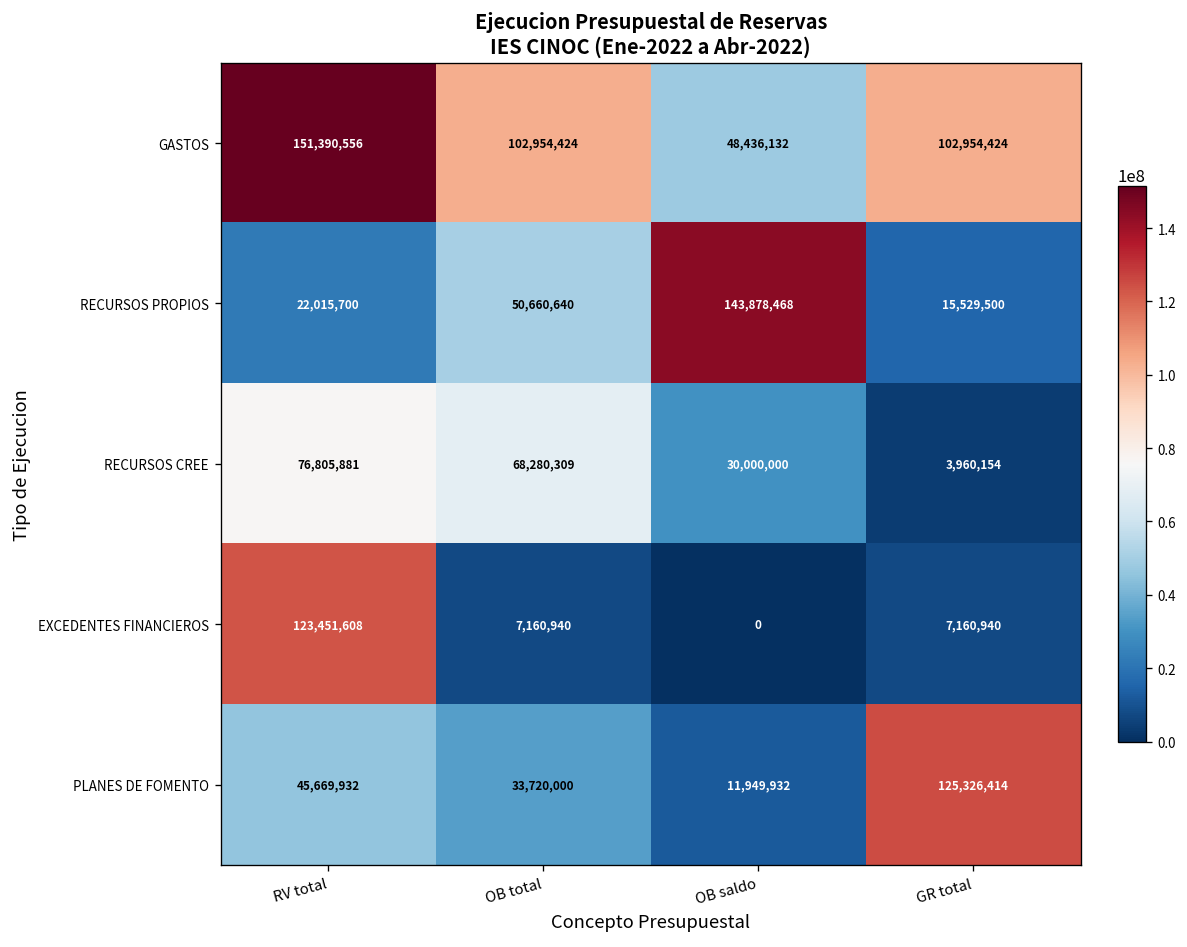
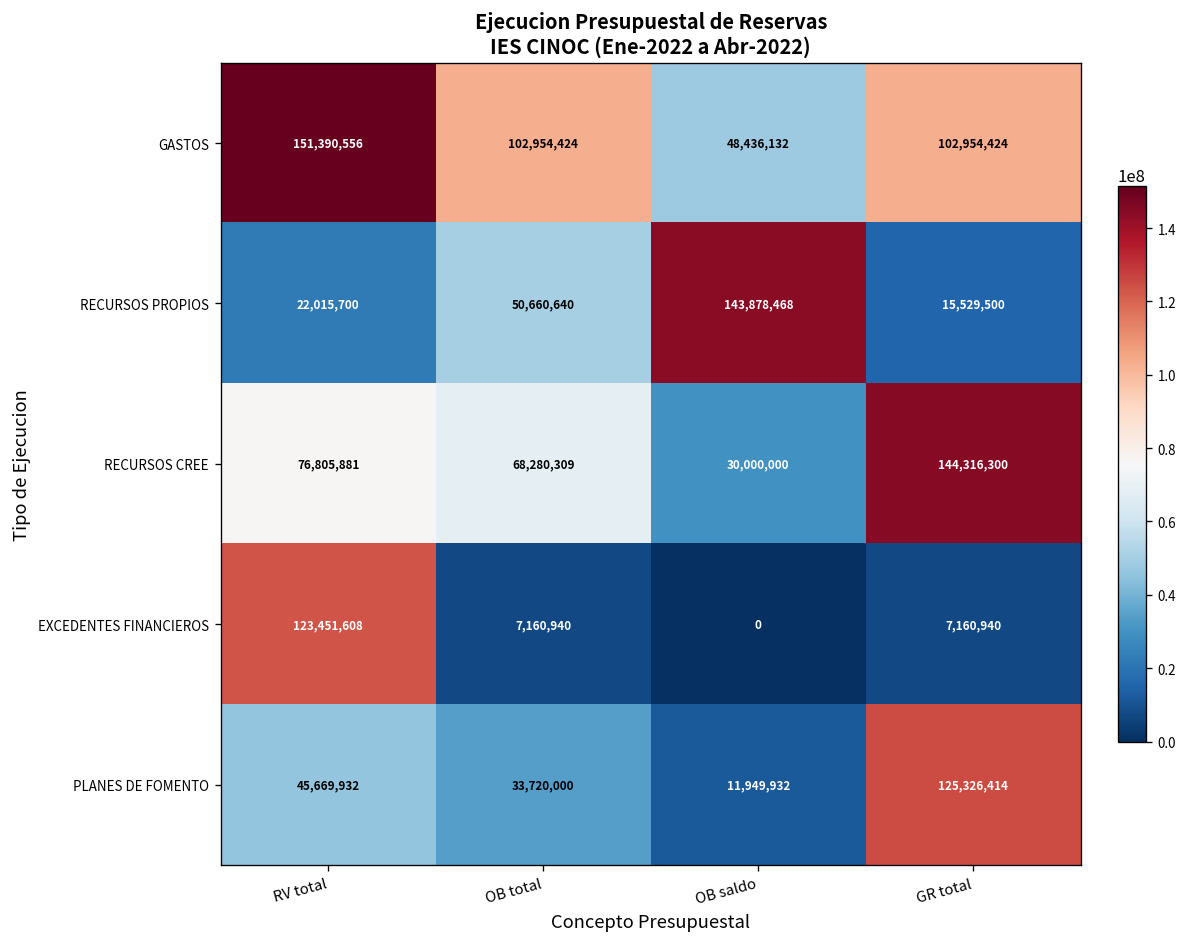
RECURSOS CREE, GR total: 3,960,154 -> 144,316,300
